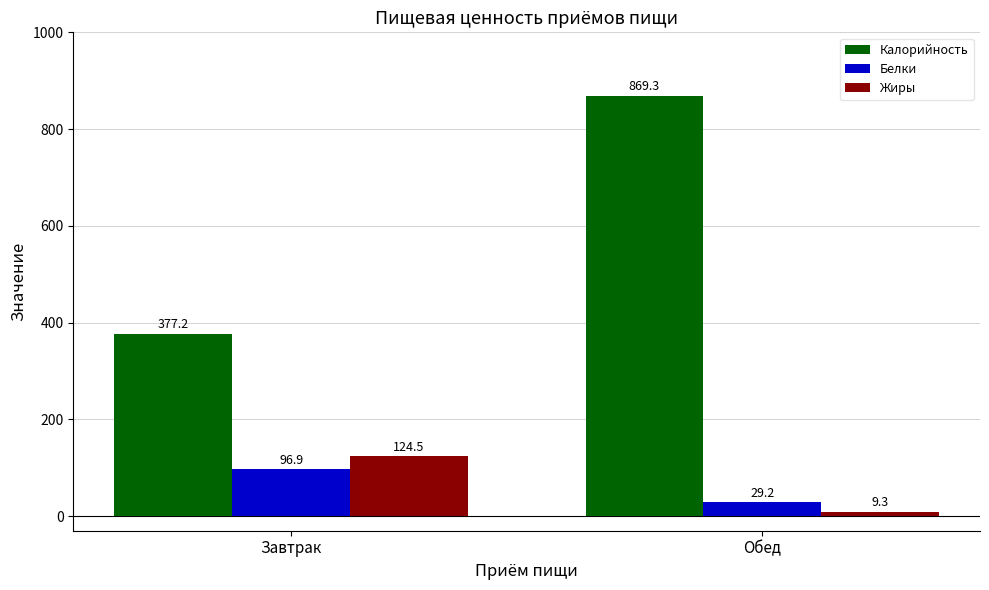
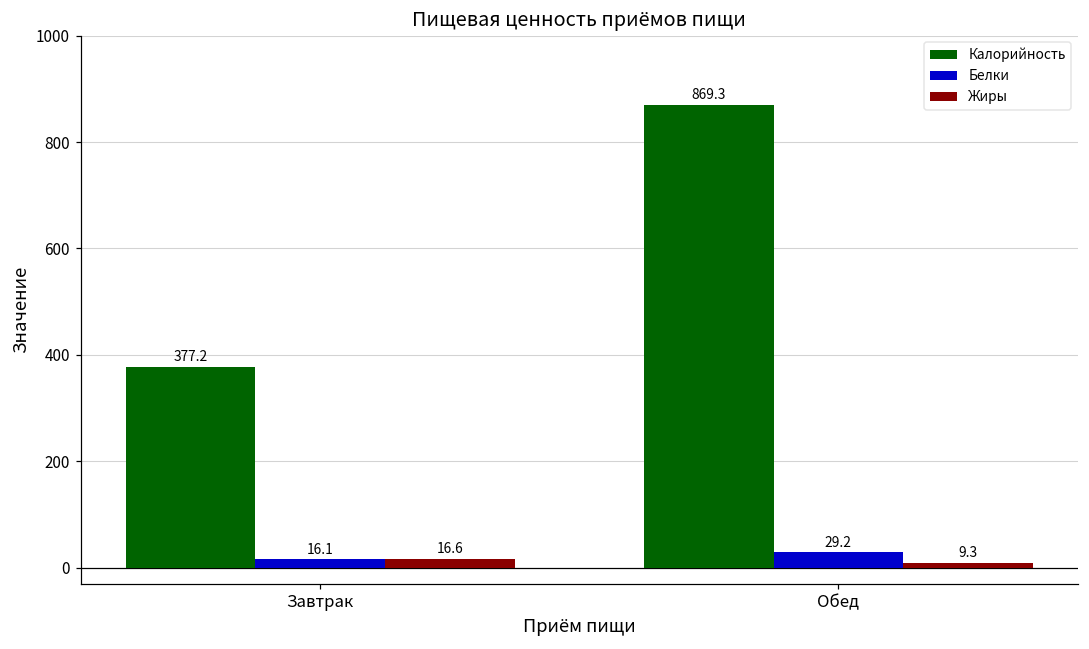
Белки, Завтрак: 96.9 -> 16.1
Жиры, Завтрак: 124.5 -> 16.6
